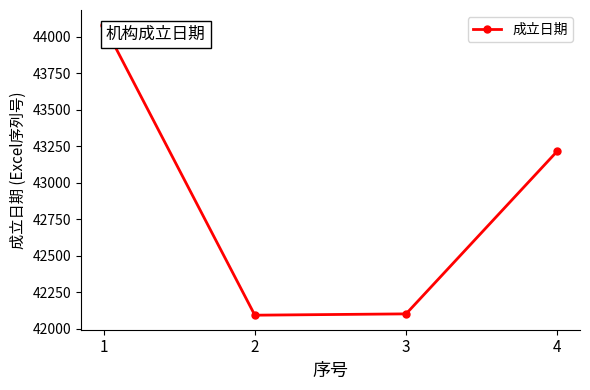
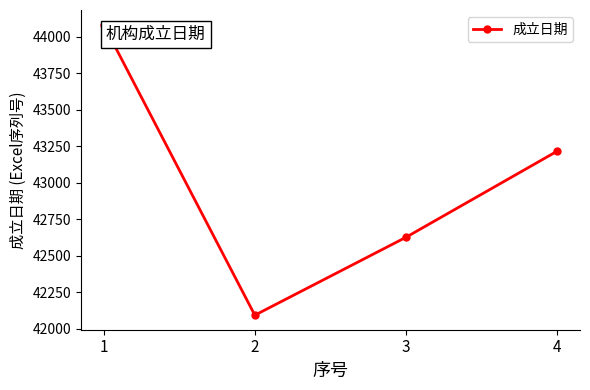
3: 42100 -> 42630
